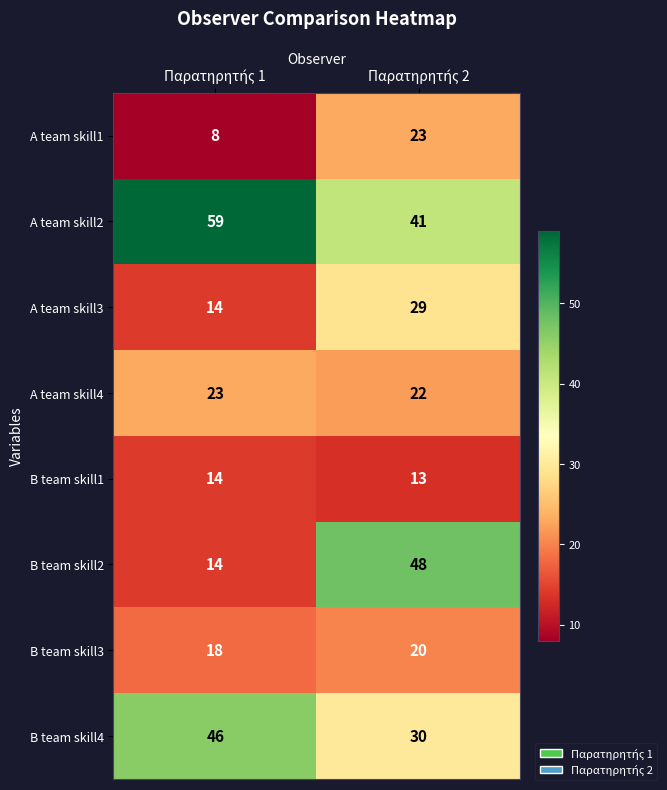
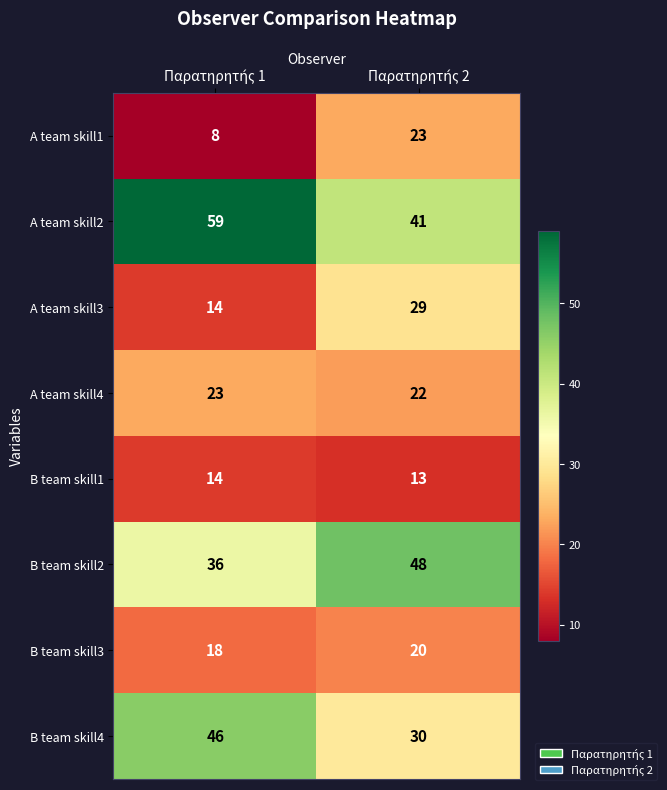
B team skill2, Παρατηρητής 1: 14 -> 36
